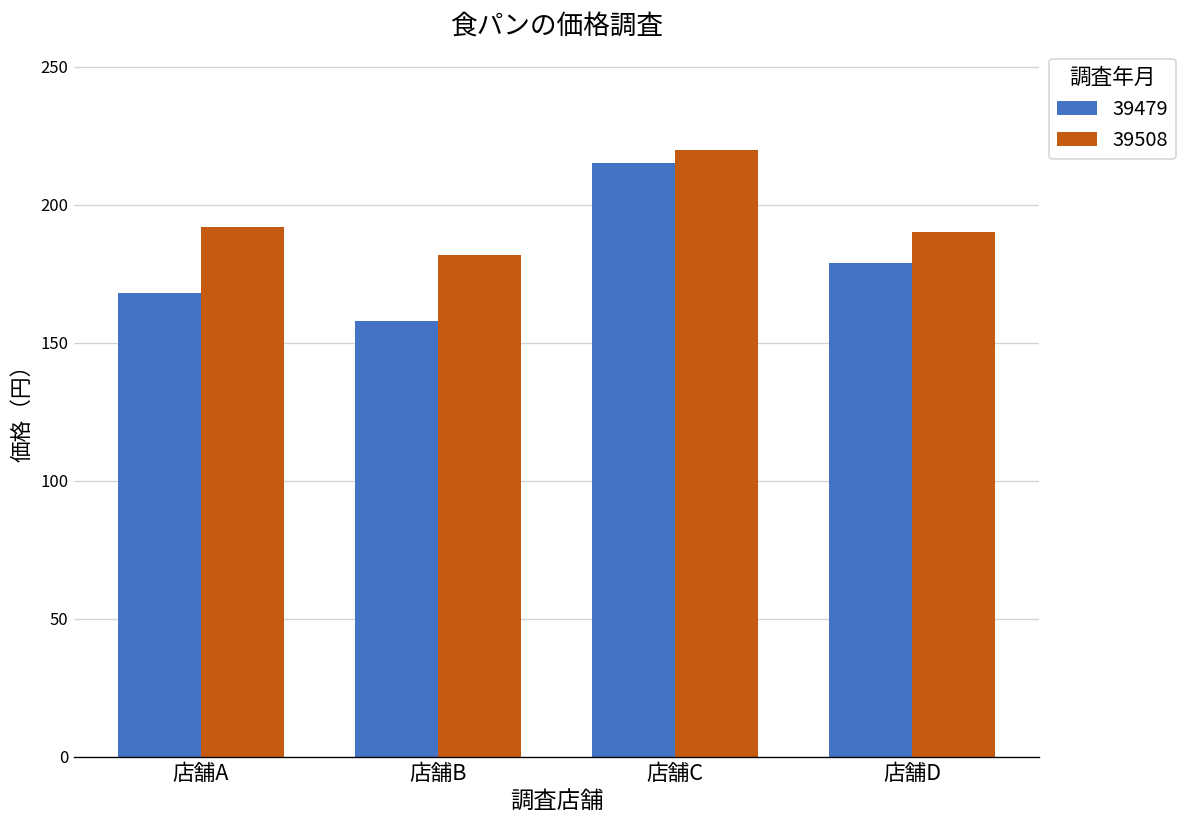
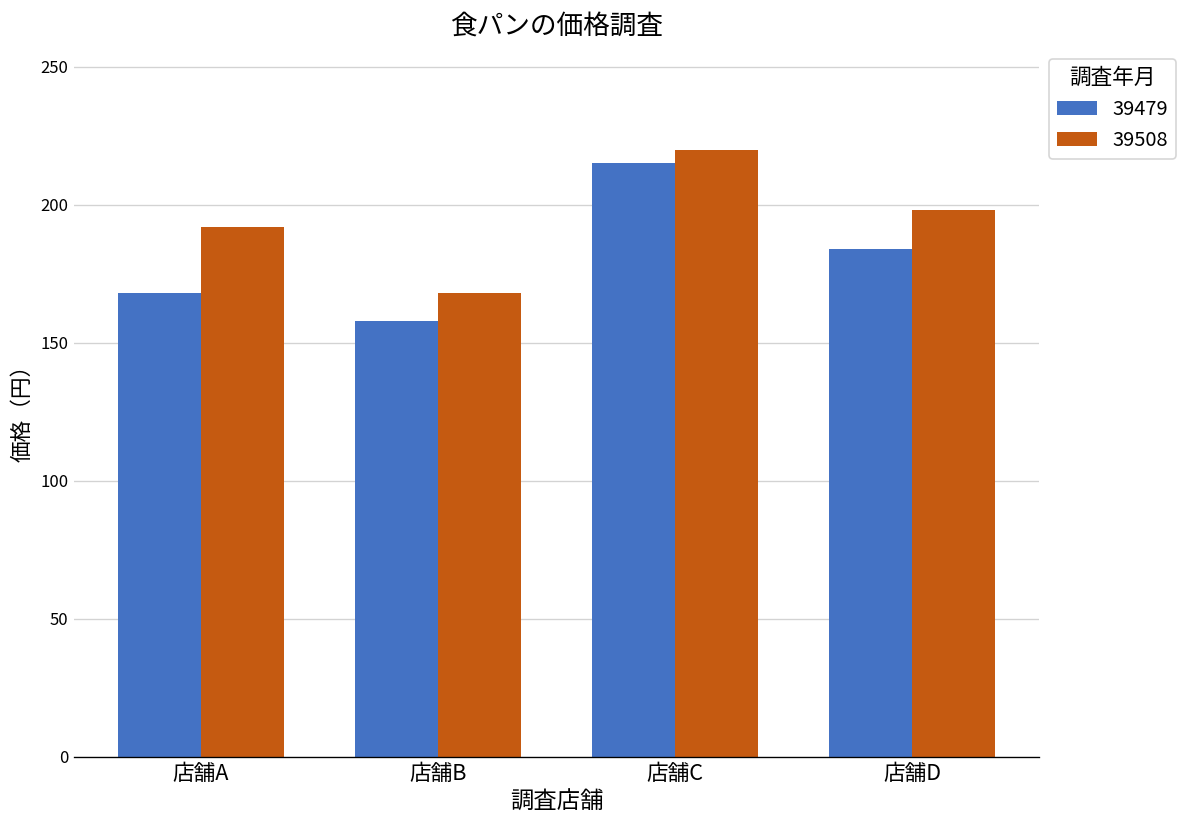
39508, 店舗B: 182 -> 168
39479, 店舗D: 179 -> 184
39508, 店舗D: 190 -> 198
